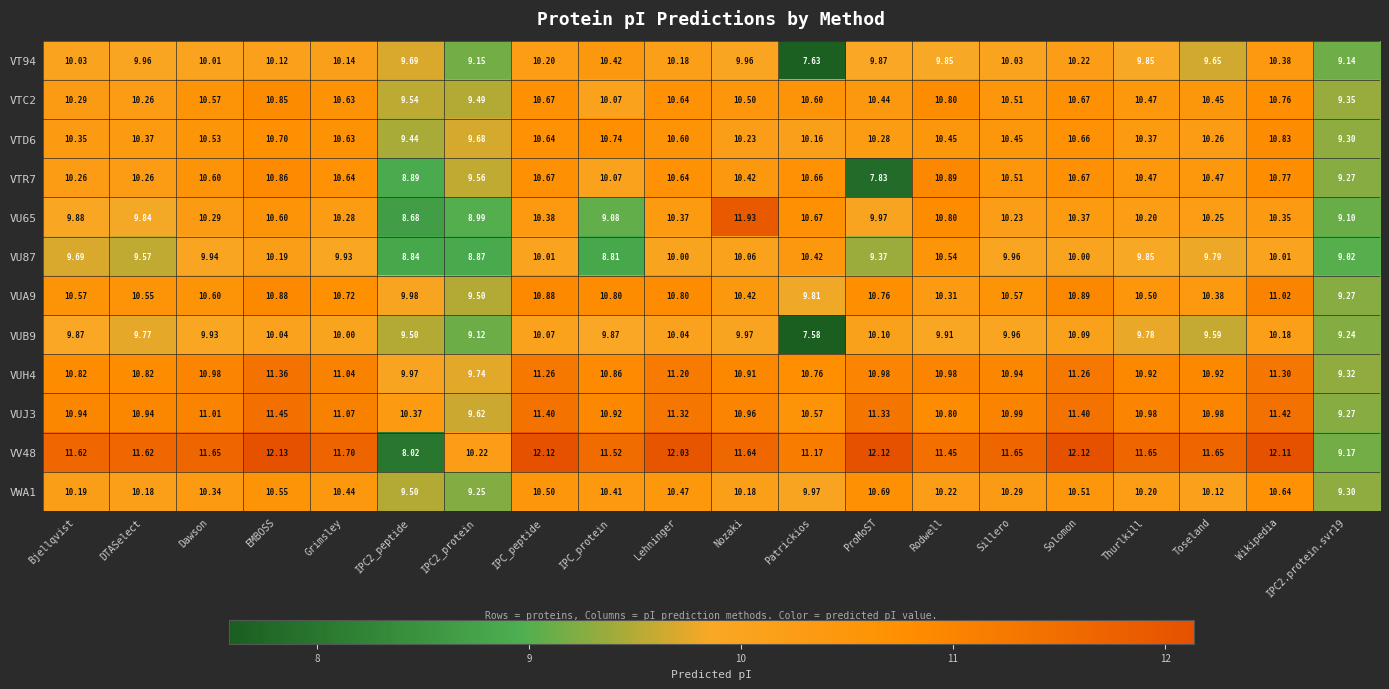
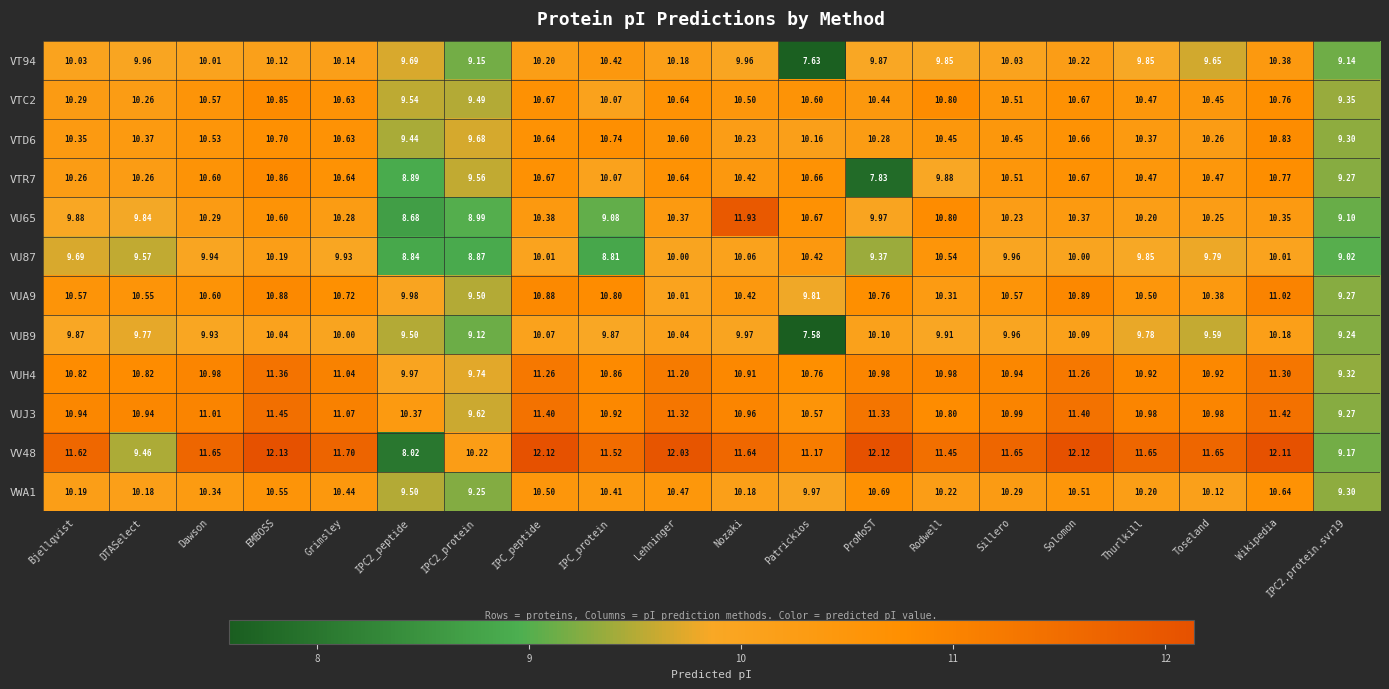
VTR7, Rodwell: 10.89 -> 9.88
VUA9, Lehninger: 10.80 -> 10.01
VV48, DTASelect: 11.62 -> 9.46
